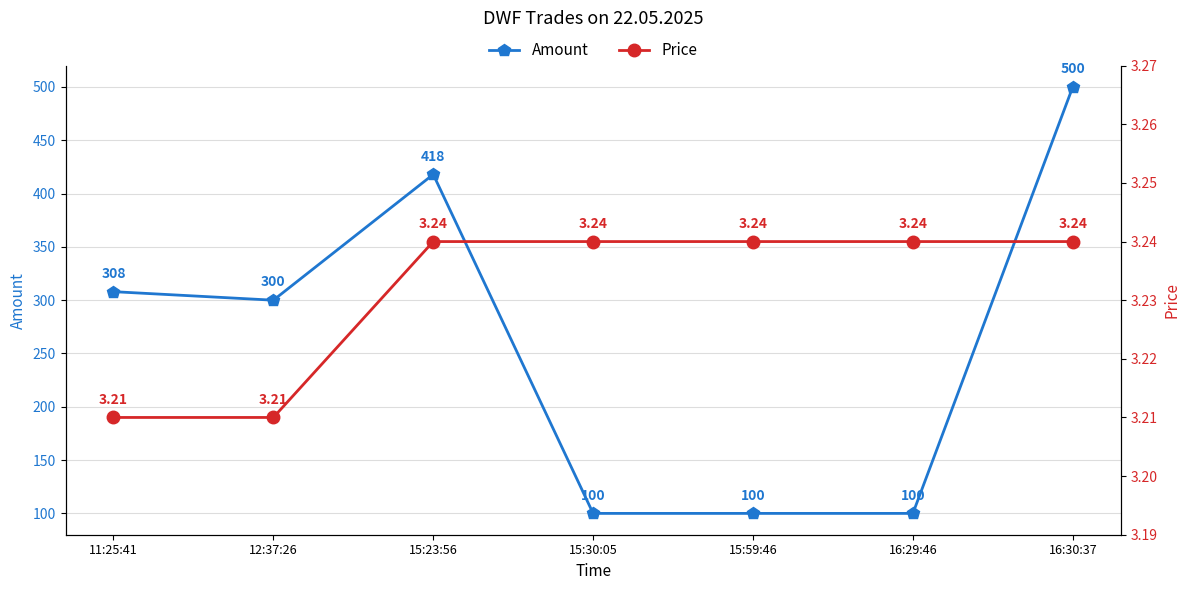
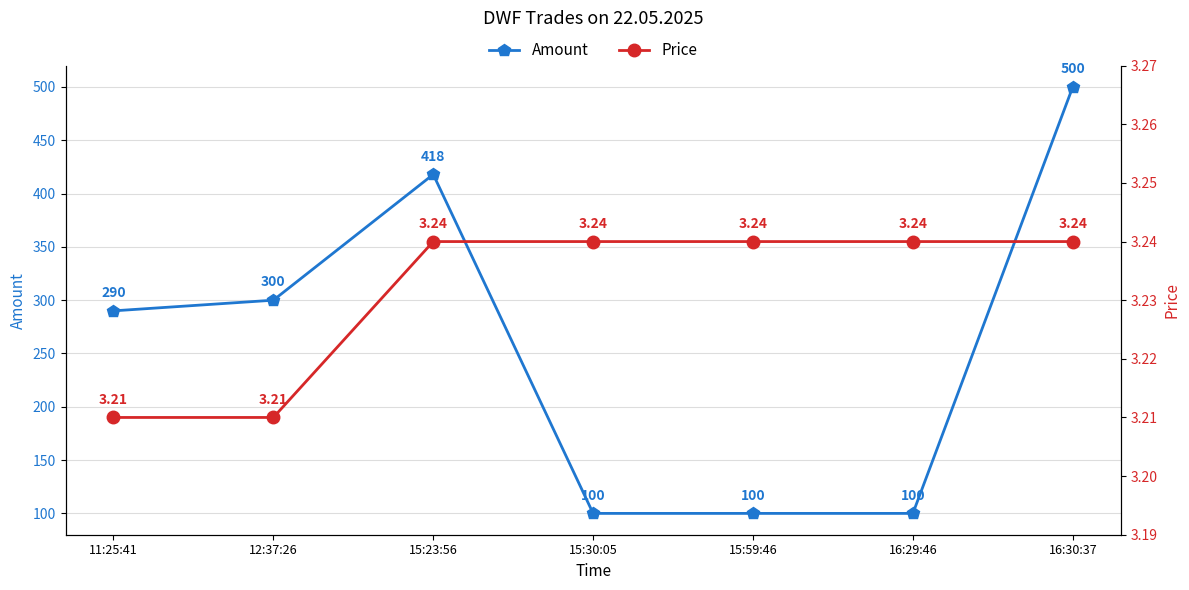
Amount, 11:25:41: 308 -> 290
